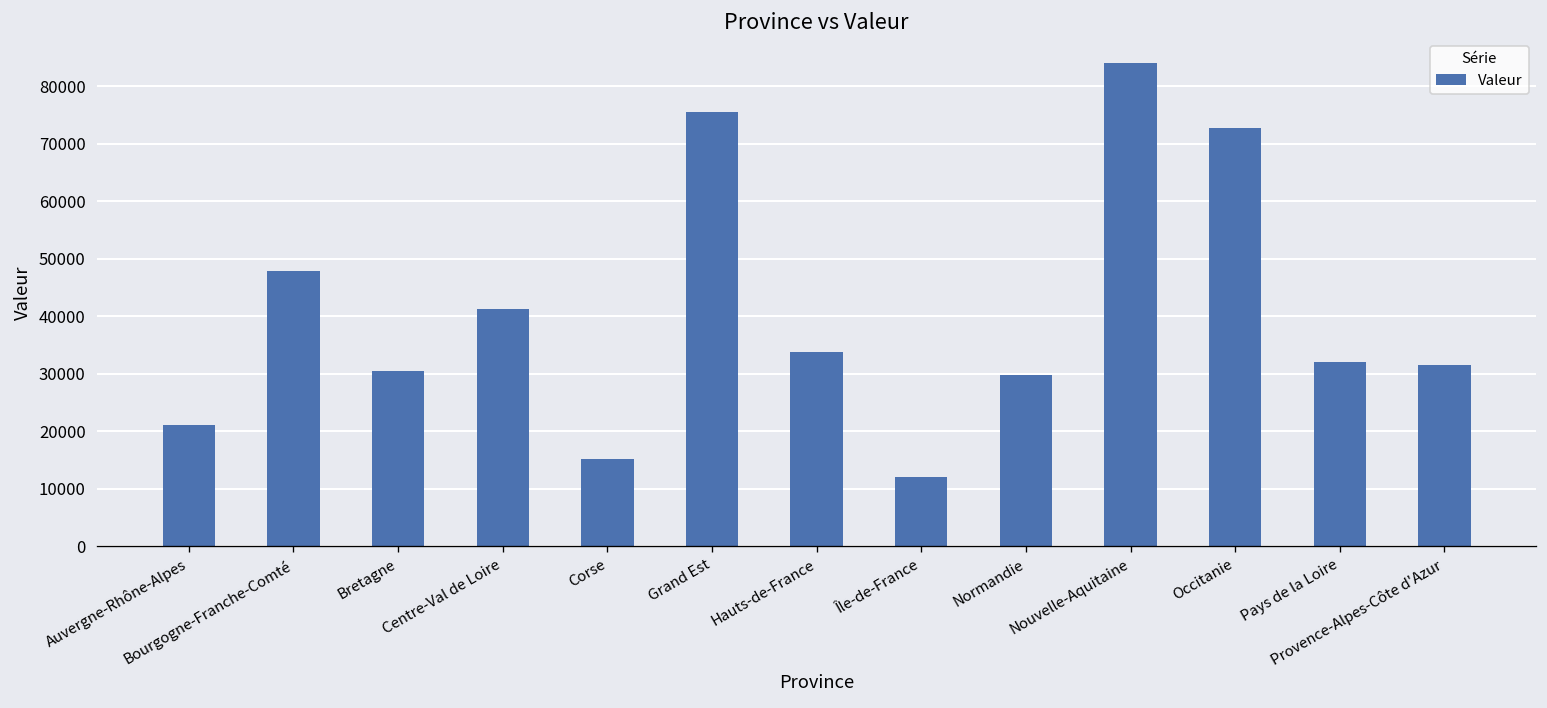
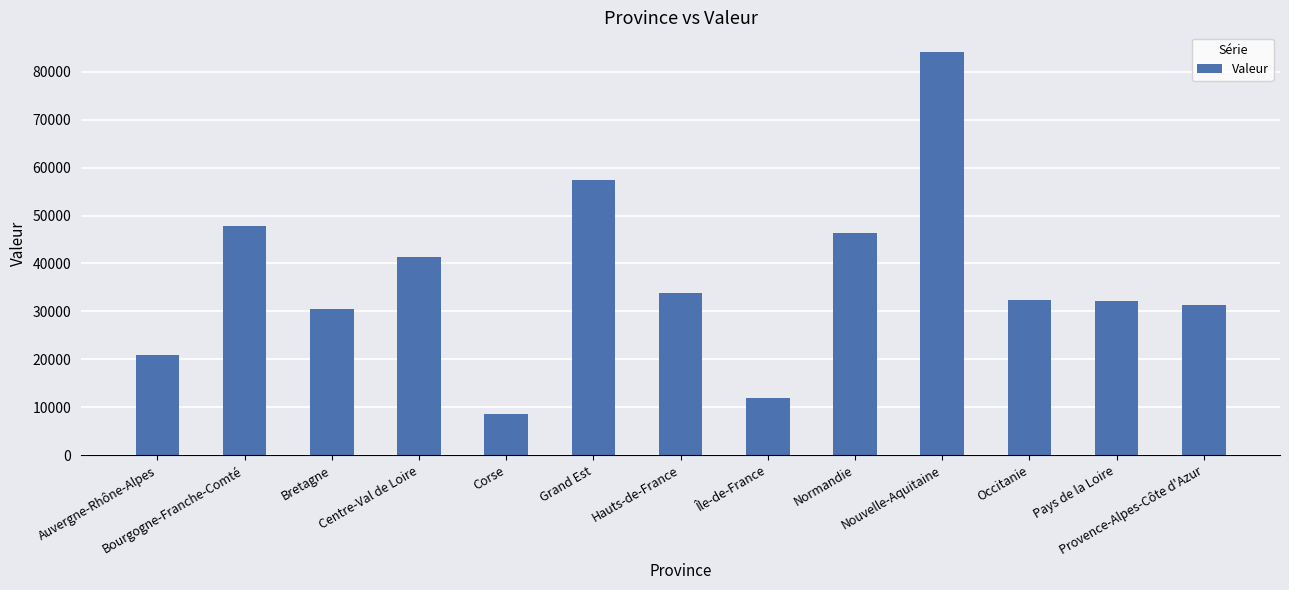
Corse: 15000 -> 9000
Grand Est: 75000 -> 57000
Normandie: 30000 -> 46000
Occitanie: 73000 -> 32000
